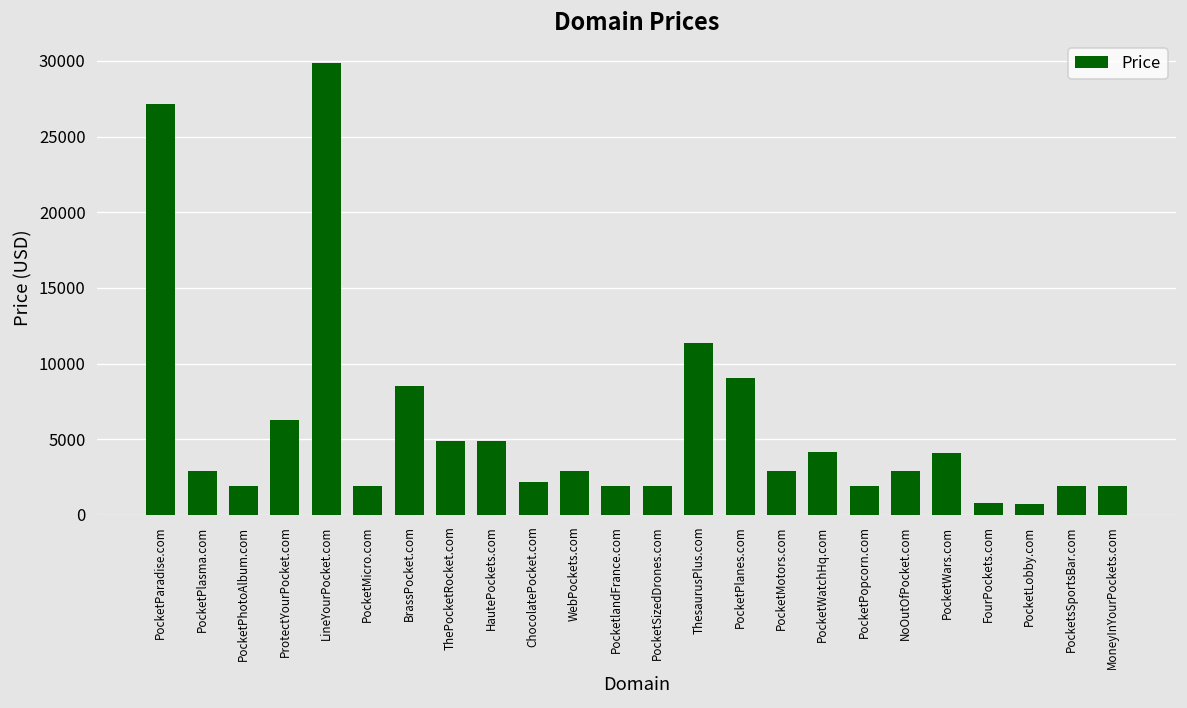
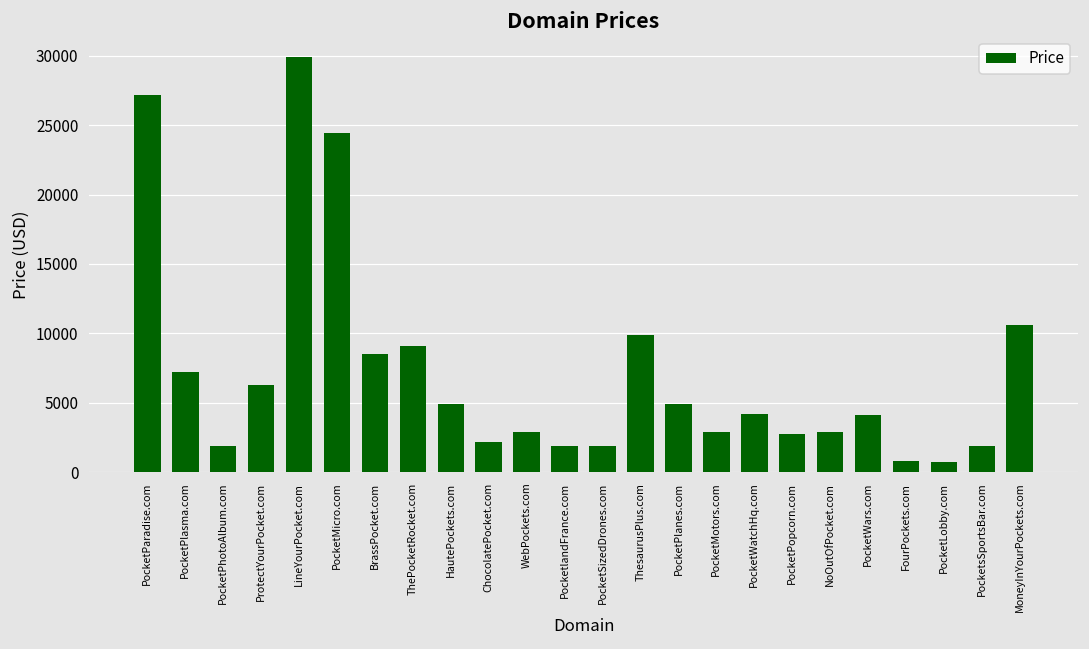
PocketPlasma.com: 2900 -> 7200
PocketMicro.com: 1900 -> 24400
ThePocketRocket.com: 4900 -> 9100
ThesaurusPlus.com: 11300 -> 9900
PocketPlanes.com: 9000 -> 4900
PocketPopcorn.com: 1900 -> 2700
MoneyInYourPockets.com: 1900 -> 10600
